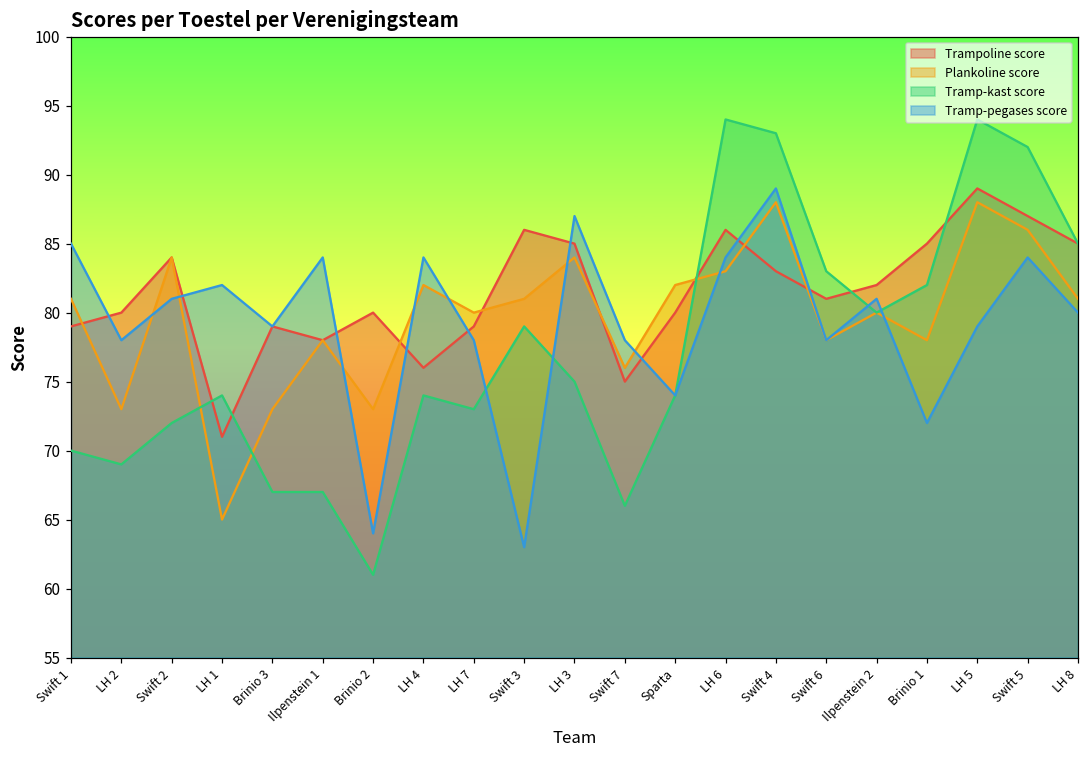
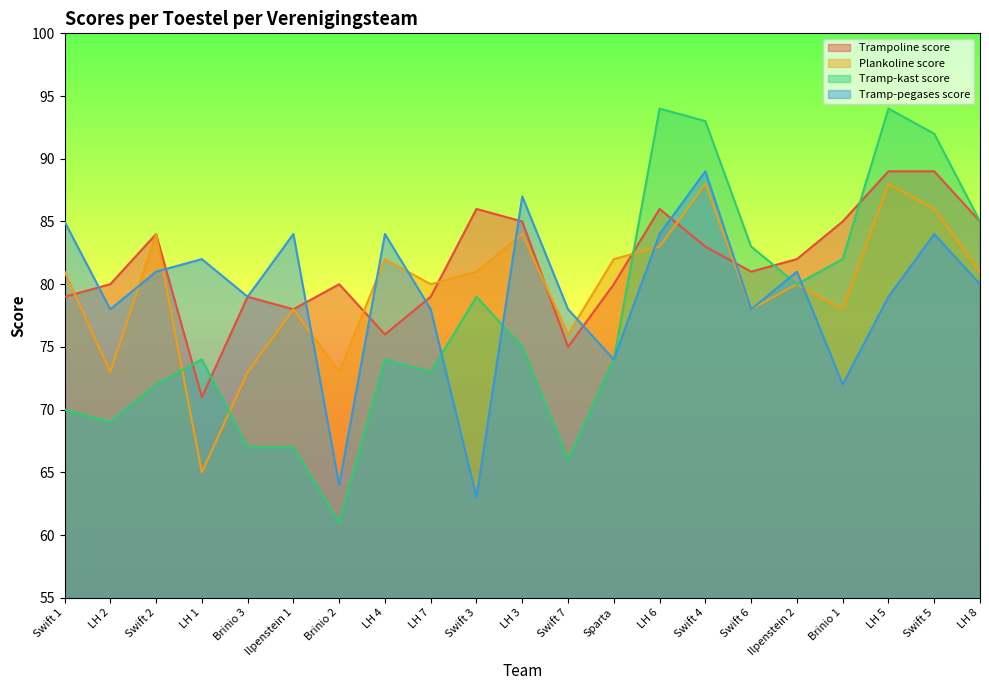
Trampoline score, Swift 5: 87 -> 89
